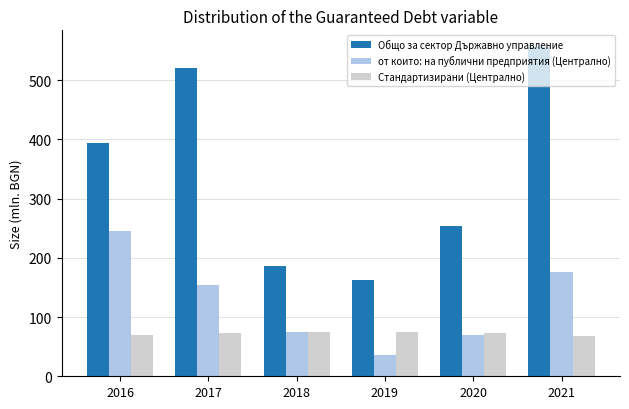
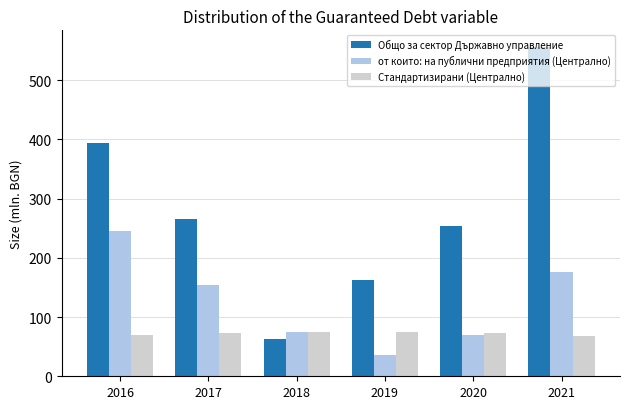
Общо за сектор Държавно управление, 2017: 520 -> 270
Общо за сектор Държавно управление, 2018: 190 -> 60
